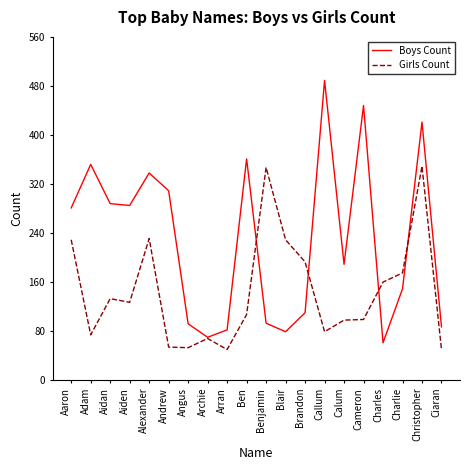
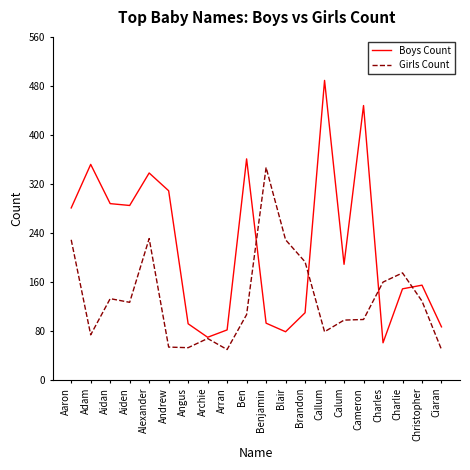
Boys Count, Christopher: 420 -> 160
Girls Count, Christopher: 350 -> 130
